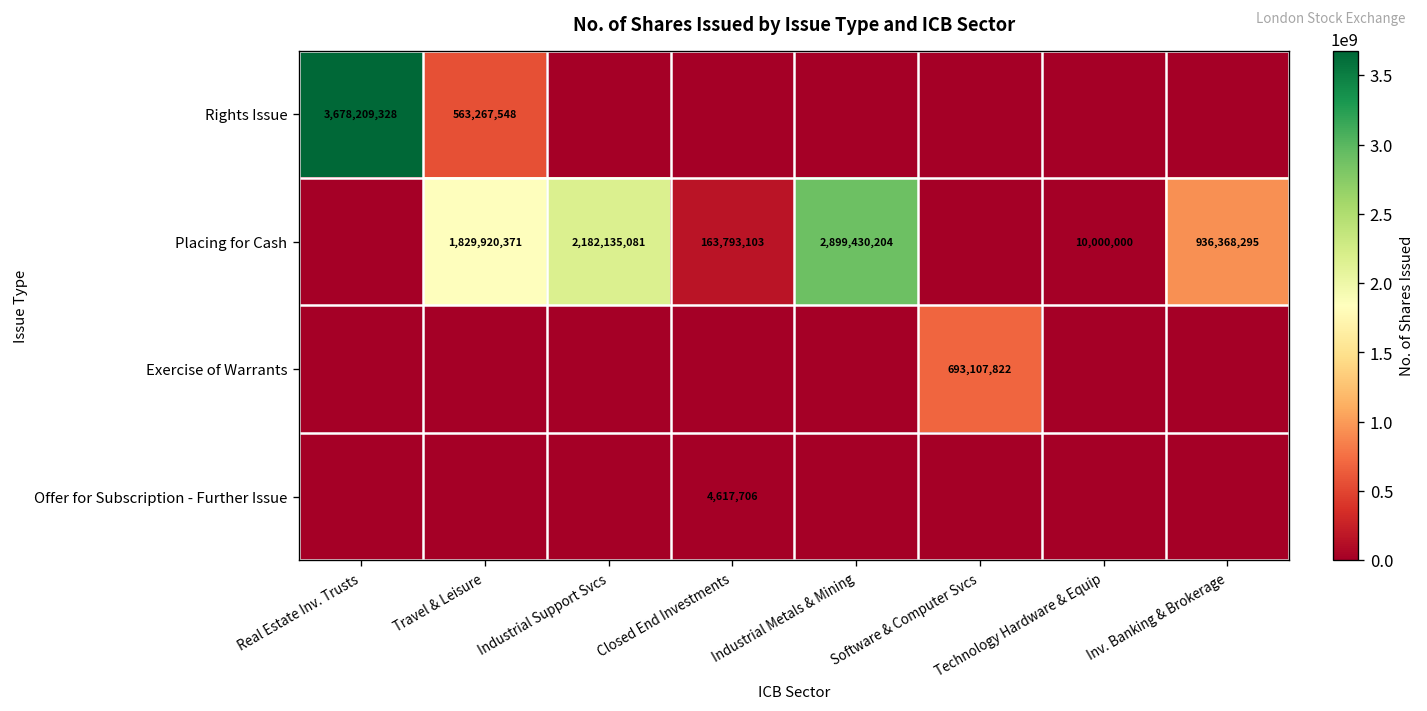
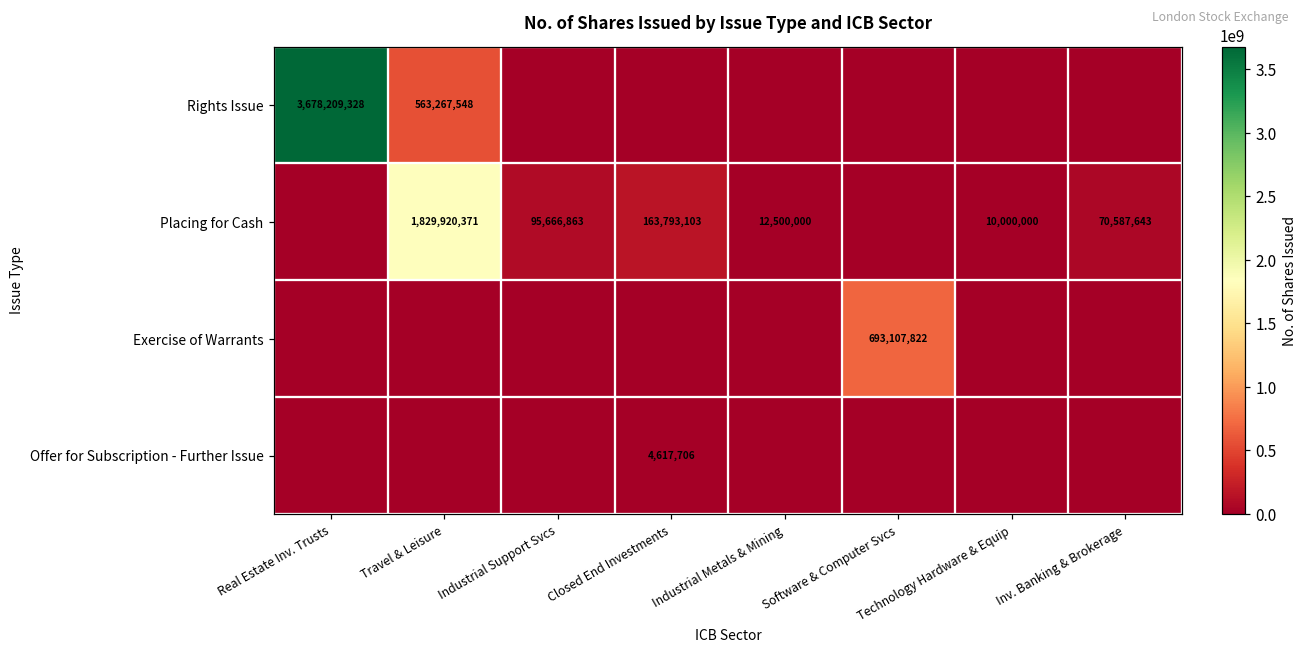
Placing for Cash, Industrial Support Svcs: 2,182,135,081 -> 95,666,863
Placing for Cash, Industrial Metals & Mining: 2,899,430,204 -> 12,500,000
Placing for Cash, Inv. Banking & Brokerage: 936,368,295 -> 70,587,643
